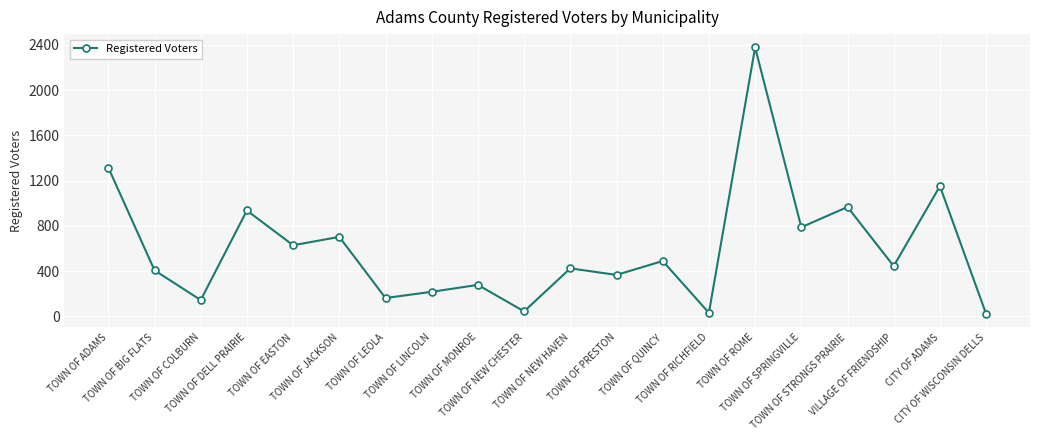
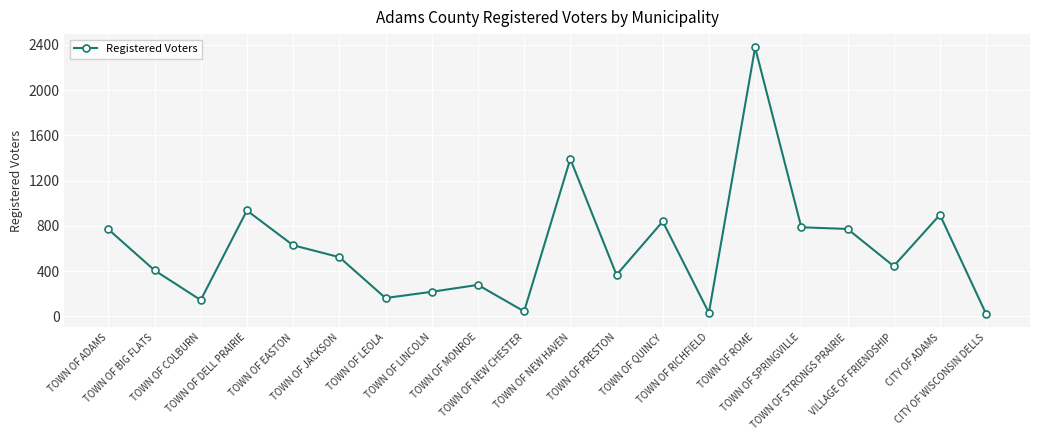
TOWN OF ADAMS: 1320 -> 770
TOWN OF JACKSON: 700 -> 520
TOWN OF NEW HAVEN: 430 -> 1390
TOWN OF QUINCY: 490 -> 840
TOWN OF STRONGS PRAIRIE: 970 -> 770
CITY OF ADAMS: 1150 -> 900
